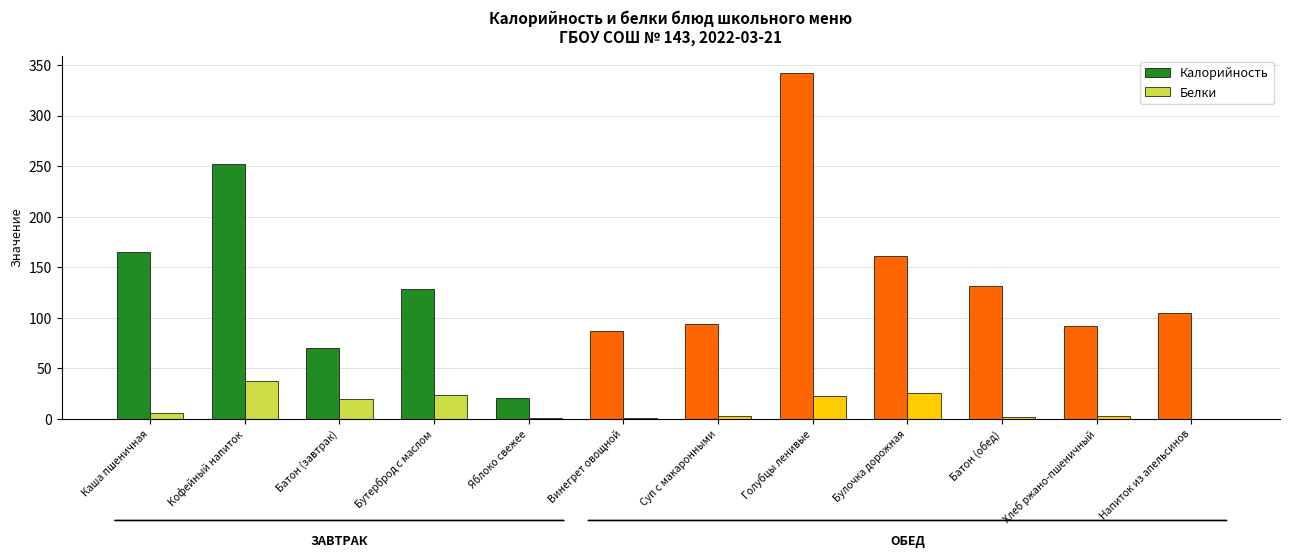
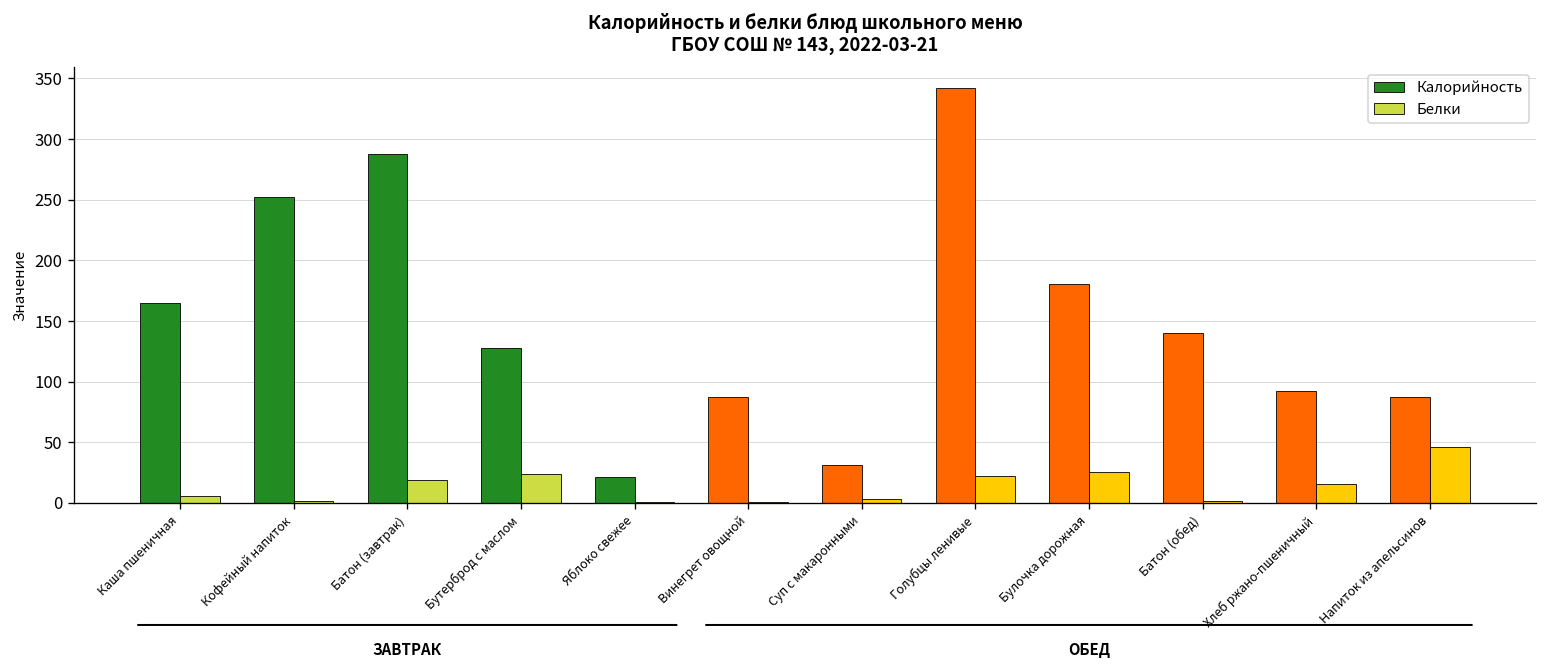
Белки, Кофейный напиток: 37 -> 2
Калорийность, Батон (завтрак): 70 -> 287
Калорийность, Суп с макаронными: 94 -> 32
Калорийность, Булочка дорожная: 161 -> 181
Калорийность, Батон (обед): 131 -> 140
Белки, Хлеб ржано-пшеничный: 3 -> 16
Калорийность, Напиток из апельсинов: 105 -> 87
Белки, Напиток из апельсинов: 0 -> 46
